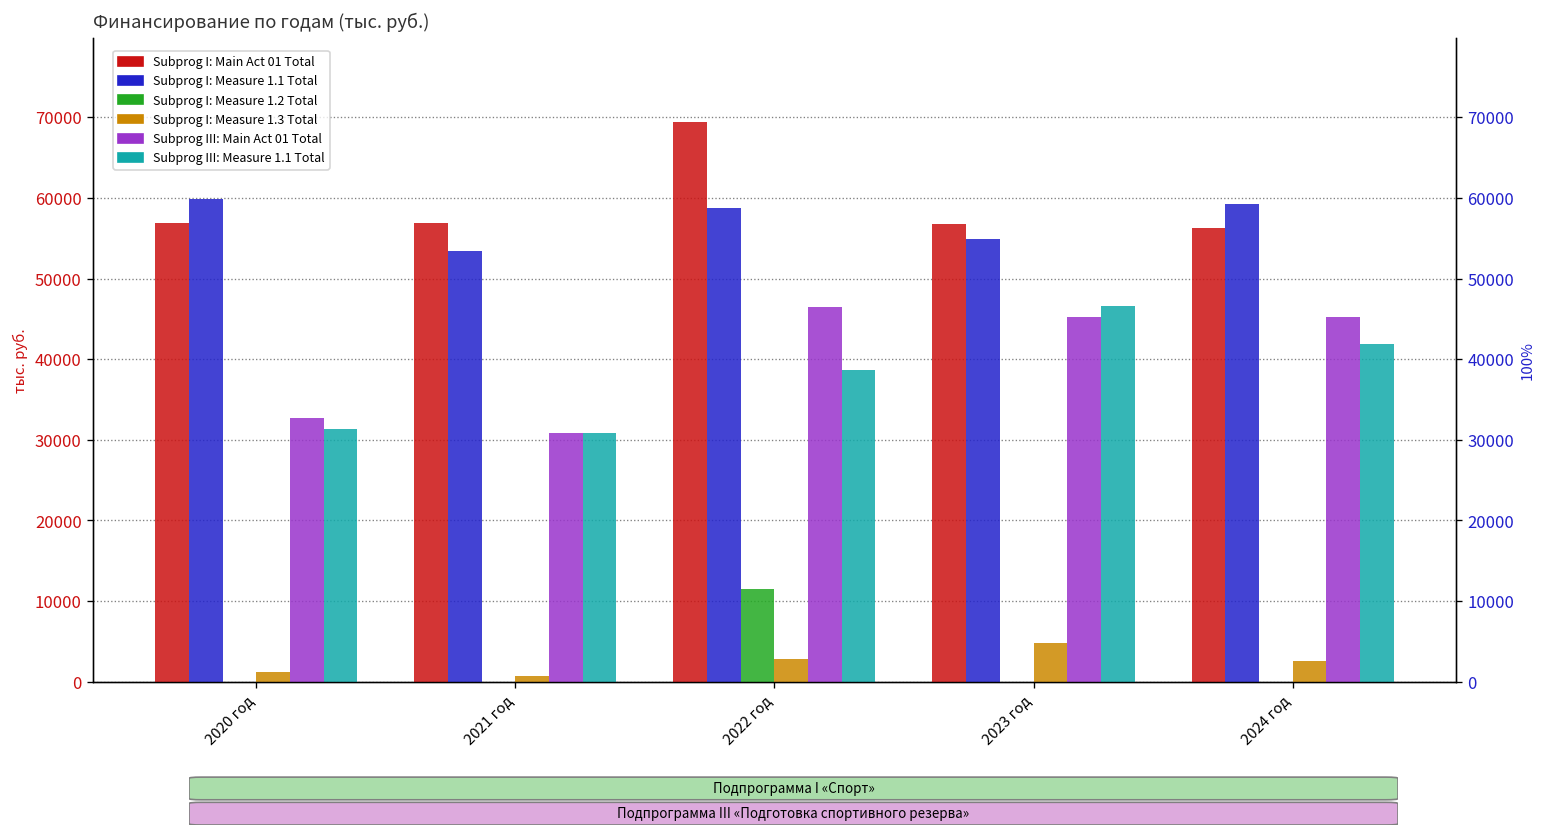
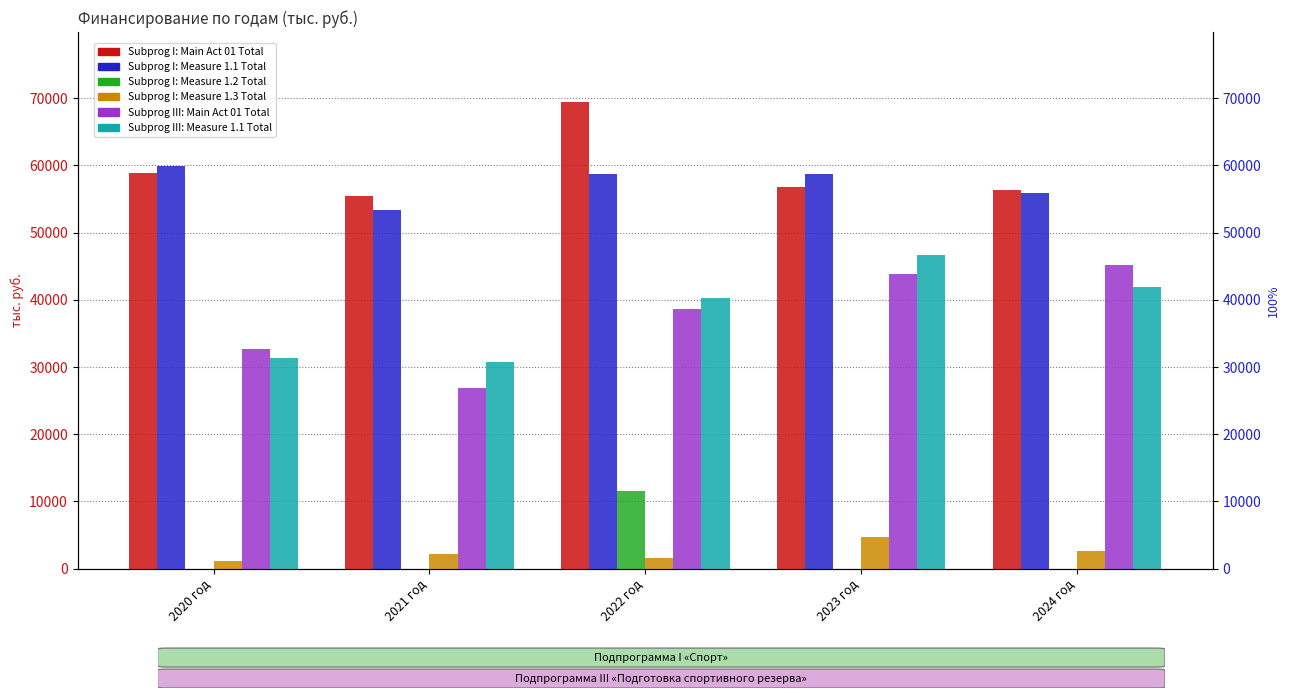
Subprog I: Main Act 01 Total, 2020 год: 57000 -> 59000
Subprog I: Main Act 01 Total, 2021 год: 57000 -> 55000
Subprog I: Measure 1.3 Total, 2021 год: 1000 -> 2000
Subprog III: Main Act 01 Total, 2021 год: 31000 -> 27000
Subprog I: Measure 1.3 Total, 2022 год: 3000 -> 2000
Subprog III: Main Act 01 Total, 2022 год: 46000 -> 39000
Subprog III: Measure 1.1 Total, 2022 год: 39000 -> 40000
Subprog I: Measure 1.1 Total, 2023 год: 55000 -> 59000
Subprog III: Main Act 01 Total, 2023 год: 45000 -> 44000
Subprog I: Measure 1.1 Total, 2024 год: 59000 -> 56000
